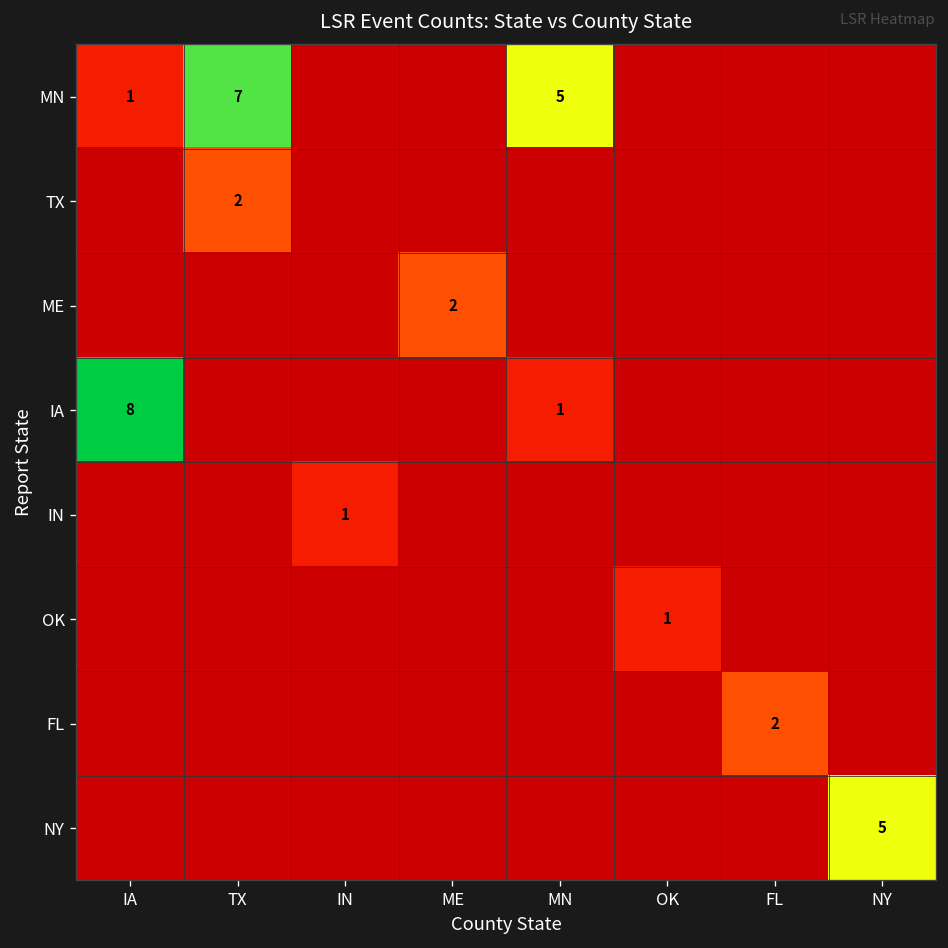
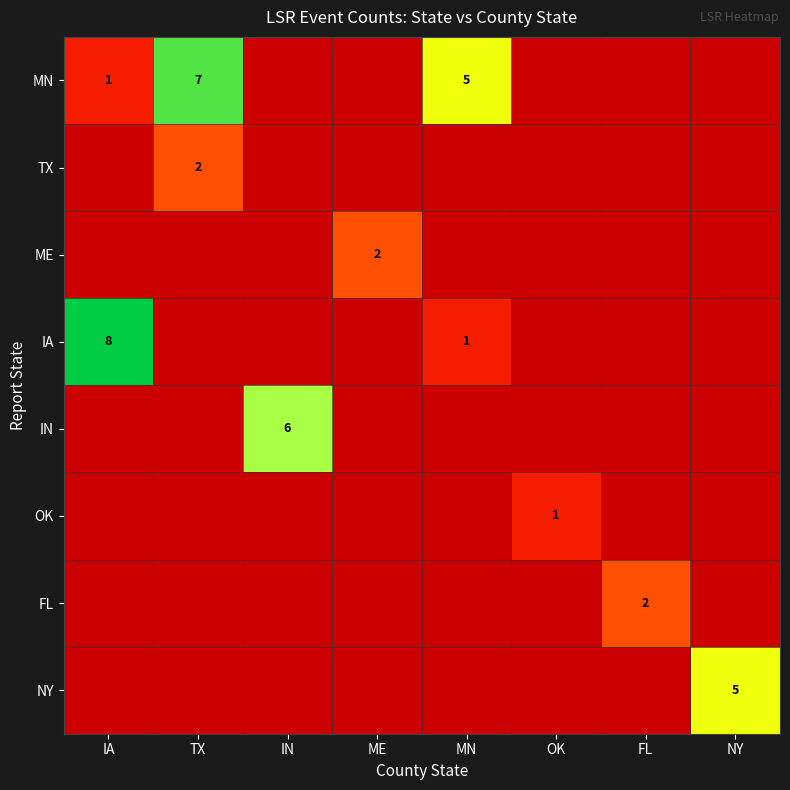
IN, IN: 1 -> 6
